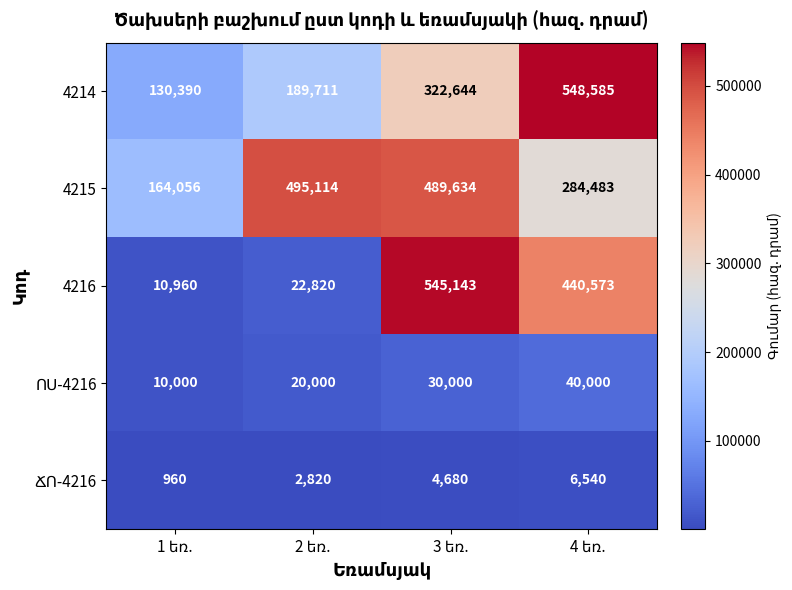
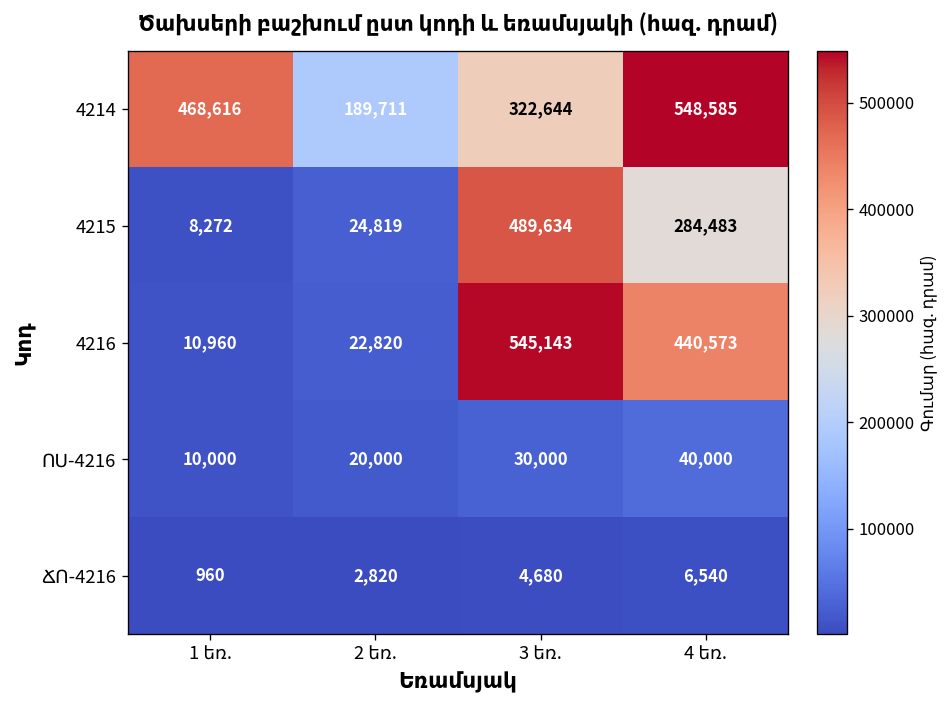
4214, 1 եռ.: 130,390 -> 468,616
4215, 1 եռ.: 164,056 -> 8,272
4215, 2 եռ.: 495,114 -> 24,819
